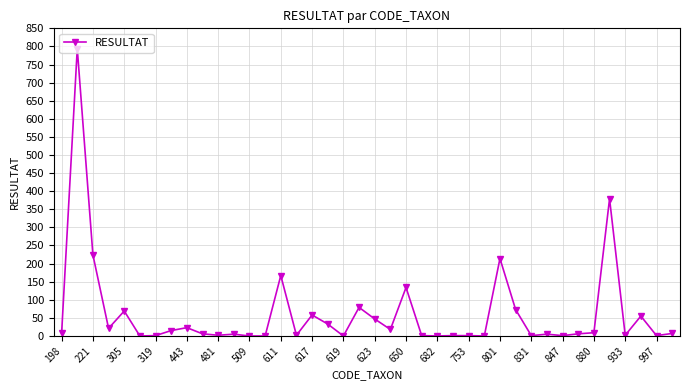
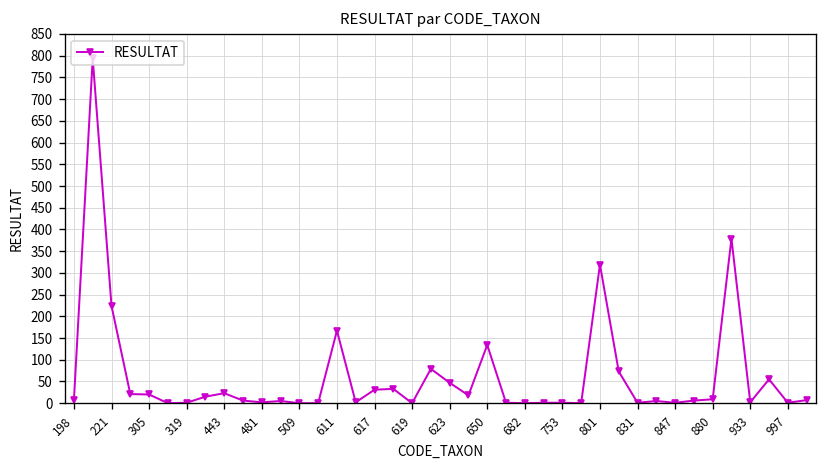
305: 70 -> 20
617: 60 -> 30
801: 210 -> 320
